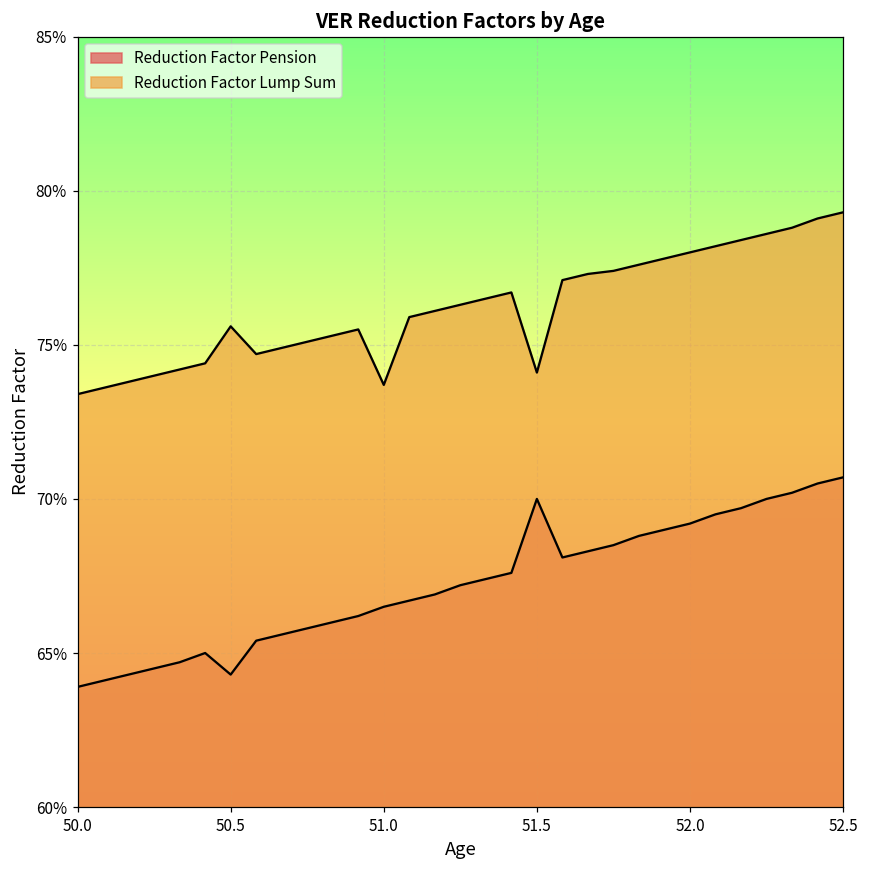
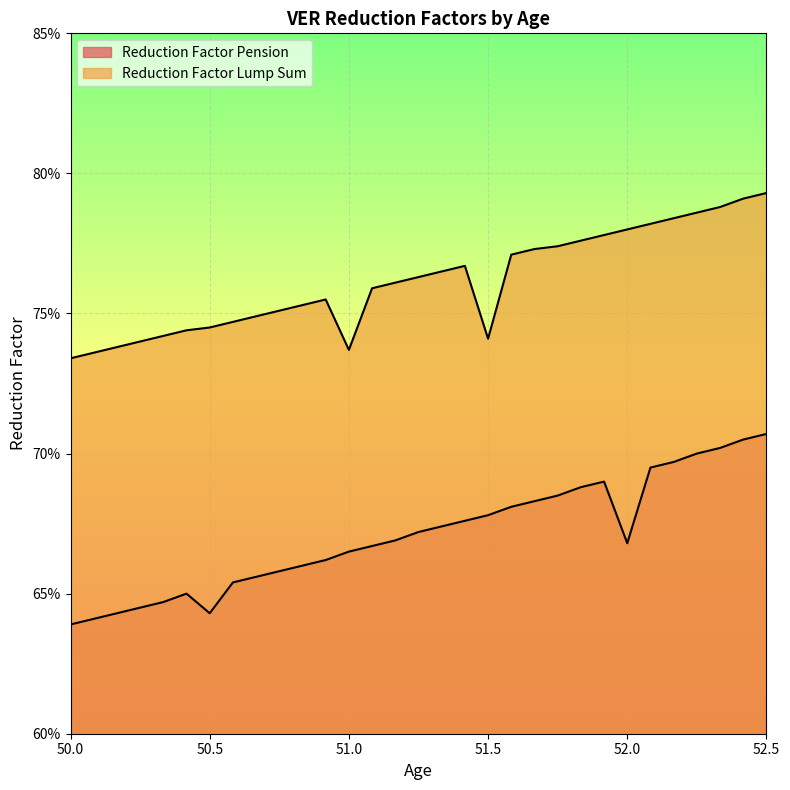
Reduction Factor Lump Sum, 50.5: 75.6% -> 74.5%
Reduction Factor Pension, 51.5: 70.0% -> 67.8%
Reduction Factor Pension, 52.0: 69.2% -> 66.8%
